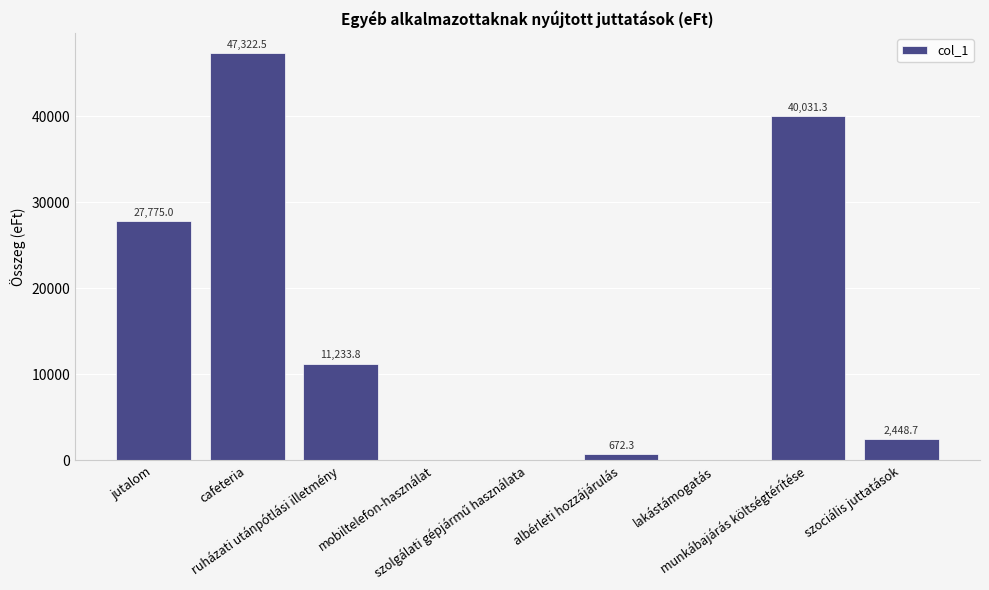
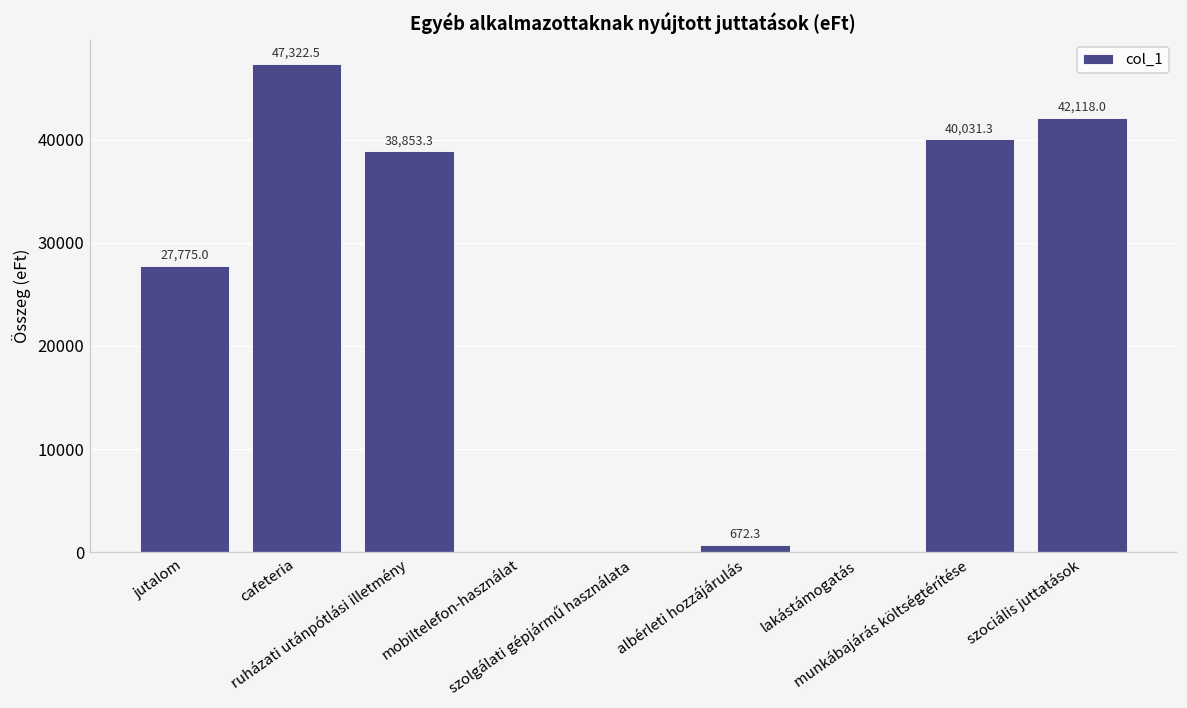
ruházati utánpótlási illetmény: 11,233.8 -> 38,853.3
szociális juttatások: 2,448.7 -> 42,118.0
